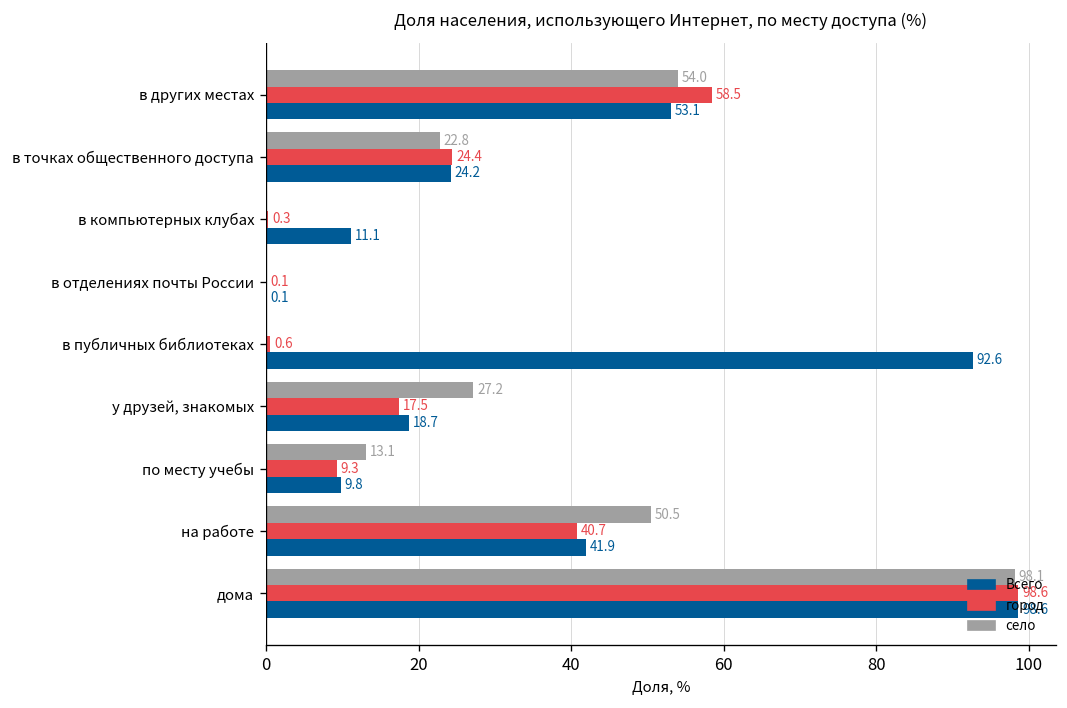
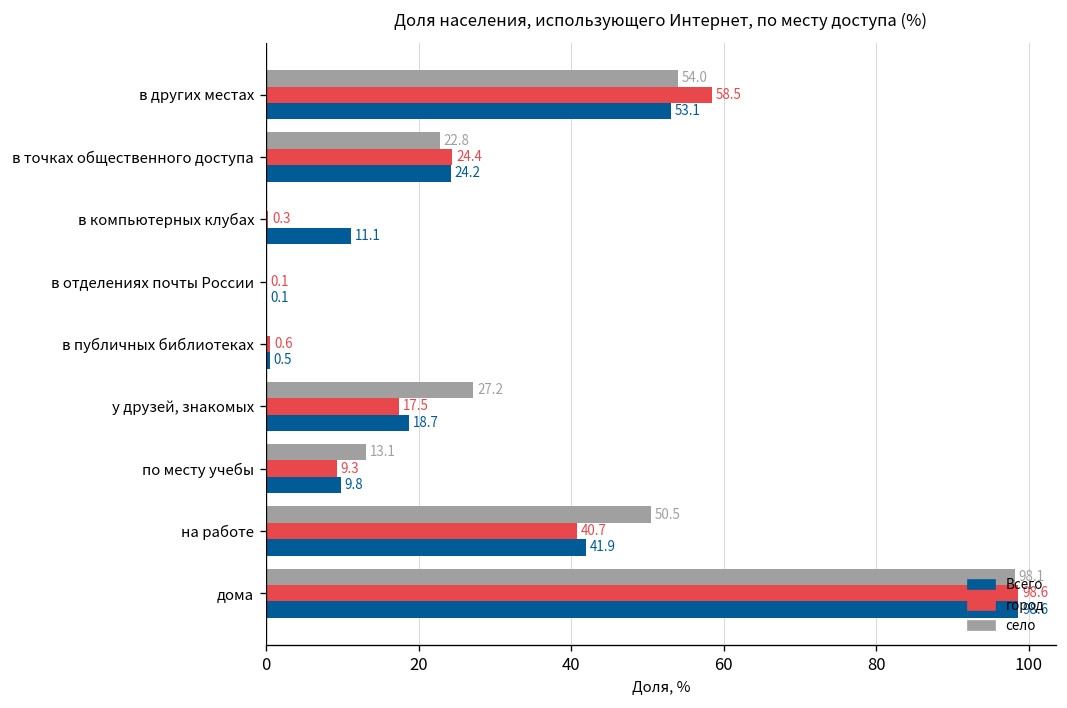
Всего, в публичных библиотеках: 92.6 -> 0.5
